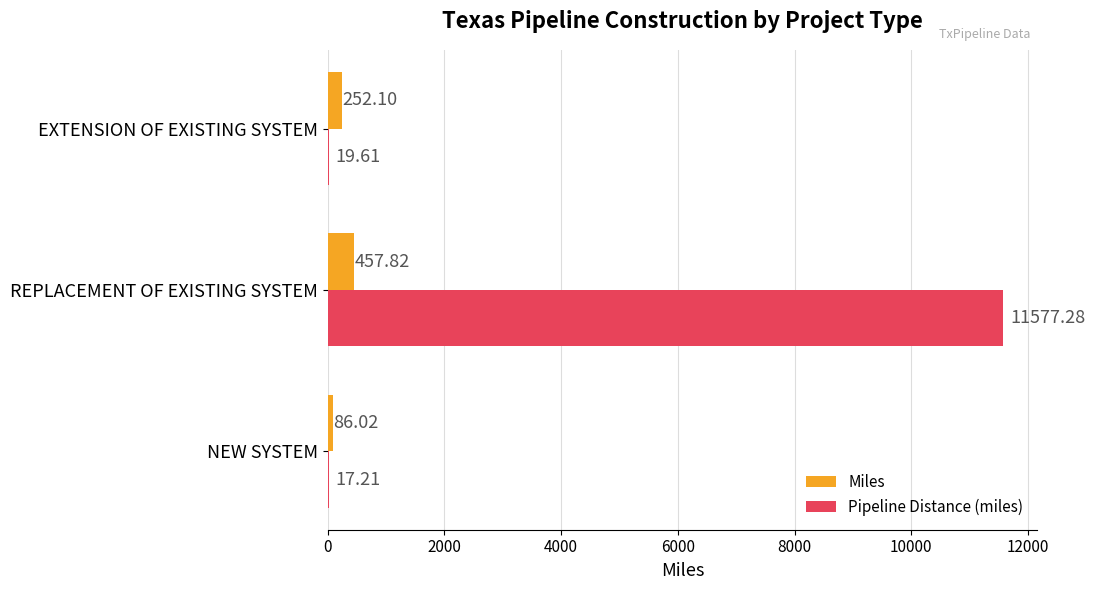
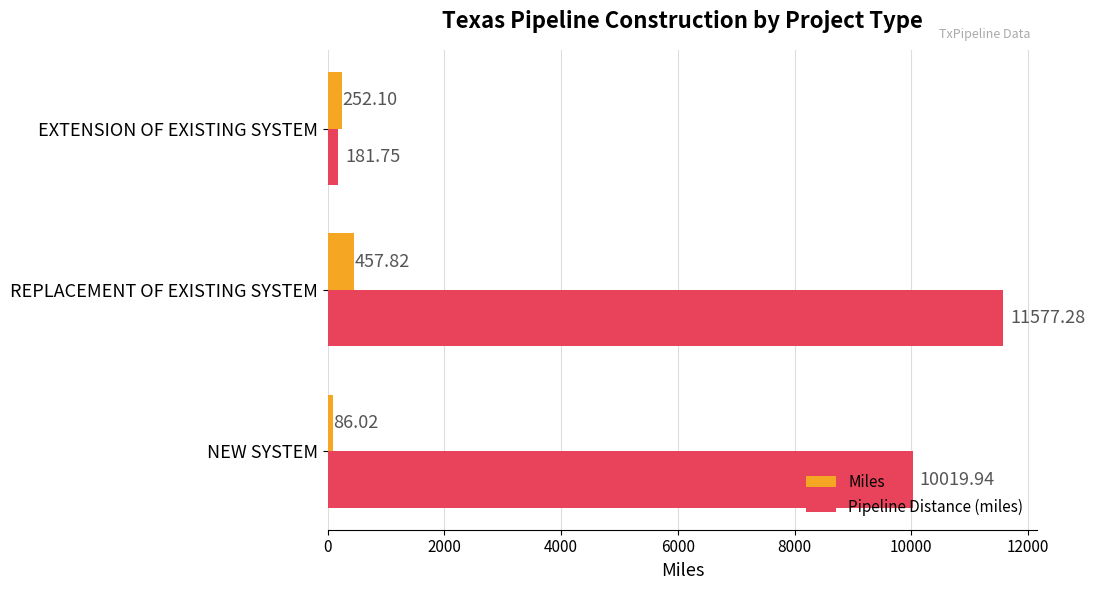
Pipeline Distance (miles), EXTENSION OF EXISTING SYSTEM: 19.61 -> 181.75
Pipeline Distance (miles), NEW SYSTEM: 17.21 -> 10019.94
